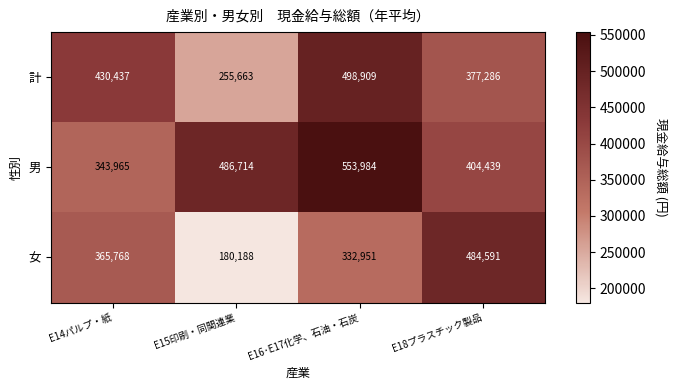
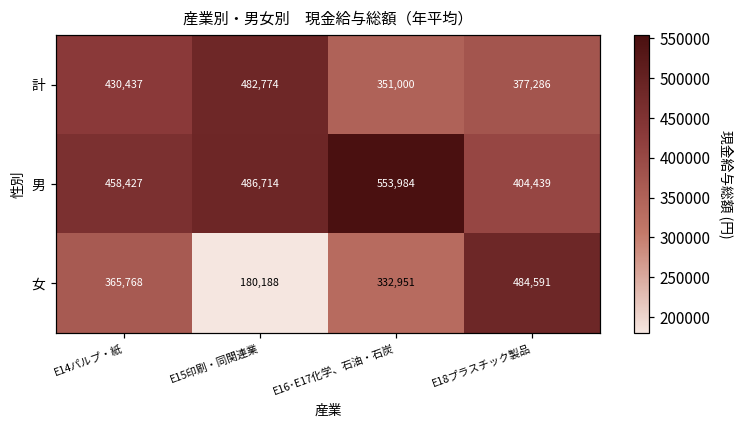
計, E15印刷・同関連業: 255,663 -> 482,774
計, E16･E17化学、石油・石炭: 498,909 -> 351,000
男, E14パルプ・紙: 343,965 -> 458,427
